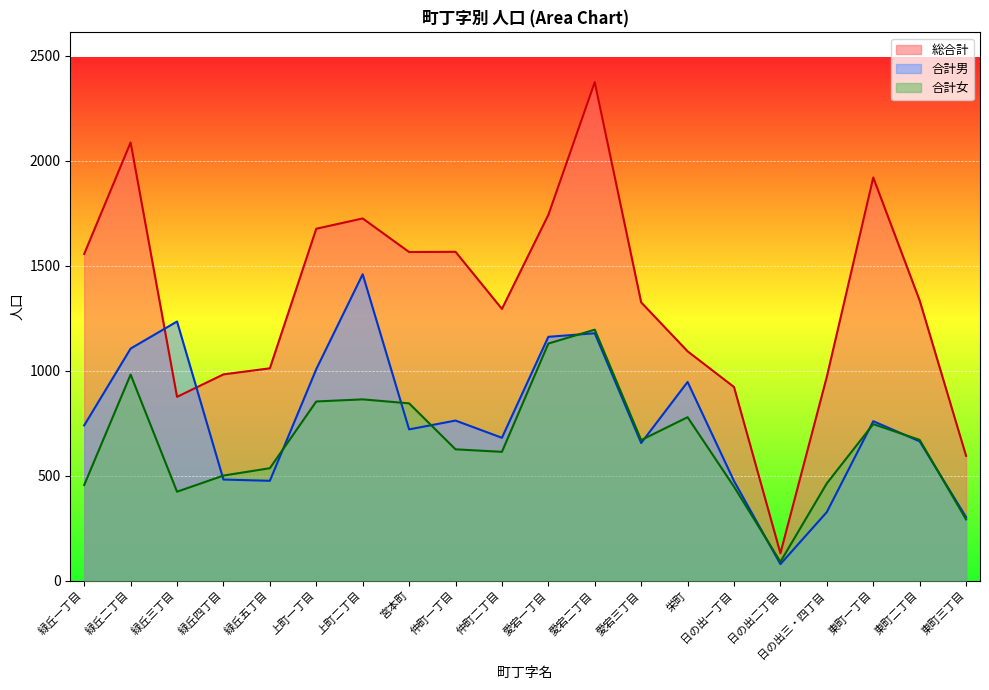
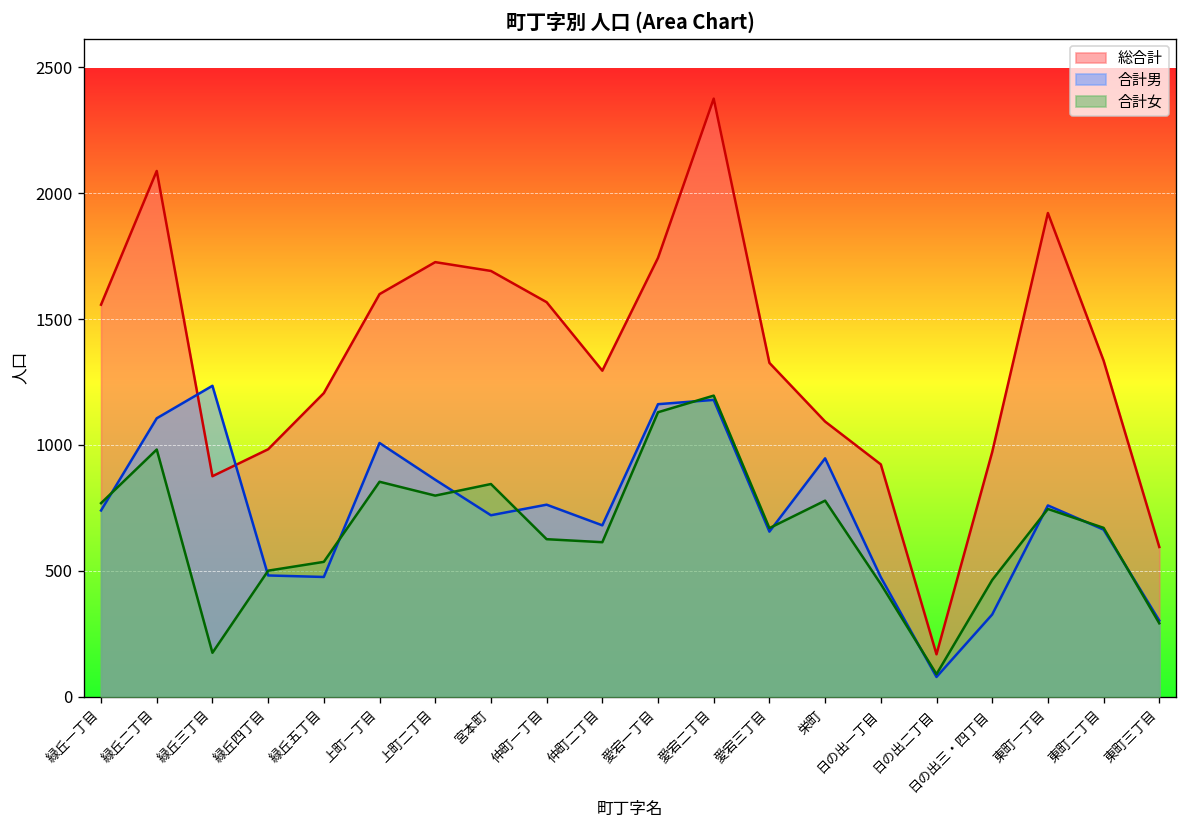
合計女, 緑丘一丁目: 460 -> 770
合計女, 緑丘三丁目: 420 -> 180
総合計, 緑丘五丁目: 1010 -> 1210
総合計, 上町一丁目: 1680 -> 1600
合計男, 上町二丁目: 1460 -> 860
合計女, 上町二丁目: 860 -> 800
総合計, 宮本町: 1570 -> 1690
総合計, 日の出二丁目: 130 -> 170
